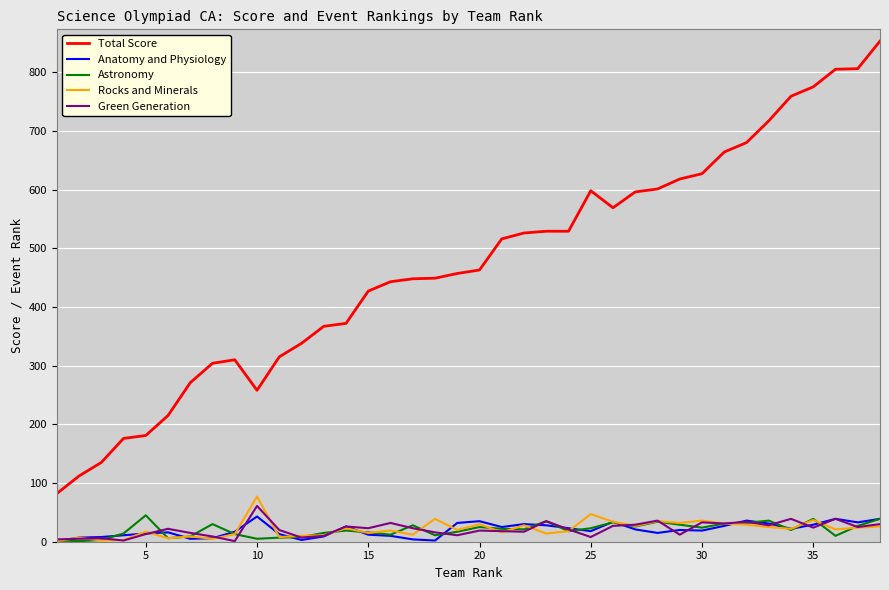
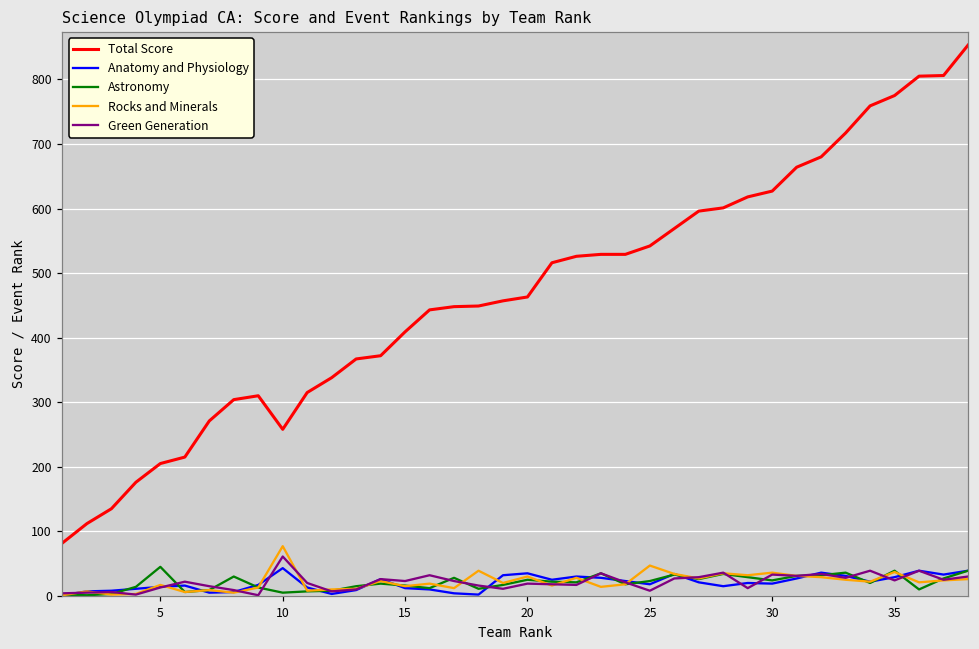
Total Score, 5: 180 -> 210
Total Score, 15: 430 -> 410
Total Score, 25: 600 -> 540
